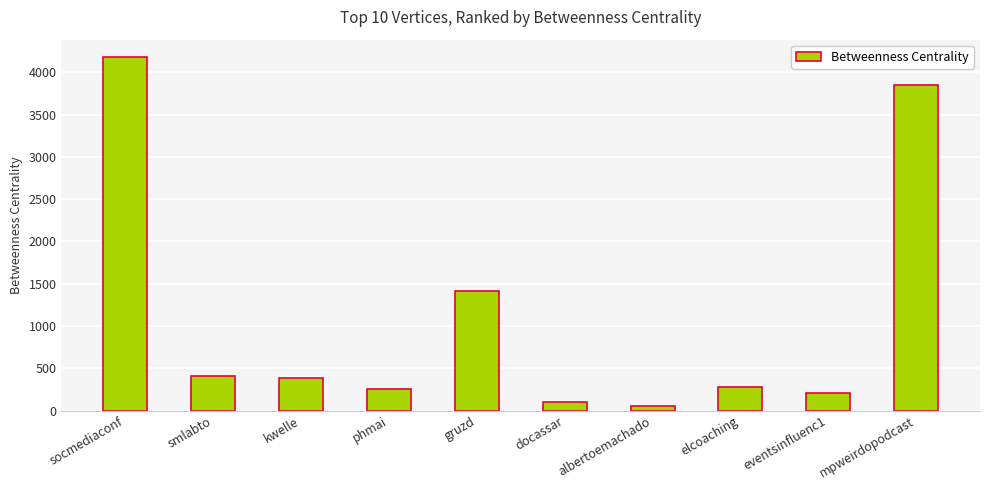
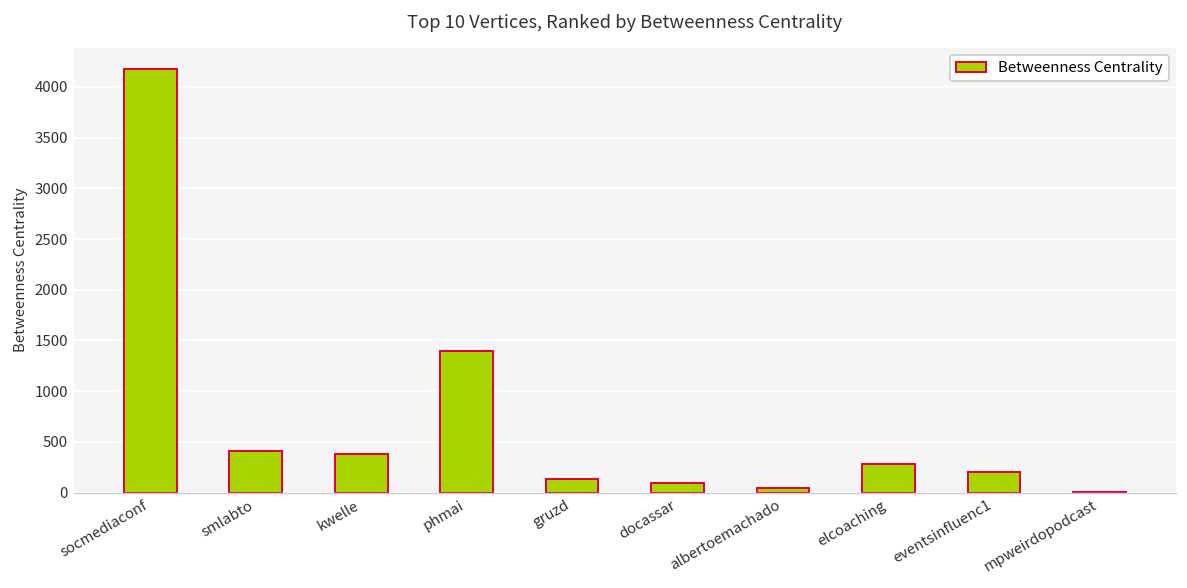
phmai: 300 -> 1400
gruzd: 1400 -> 100
mpweirdopodcast: 3900 -> 0
